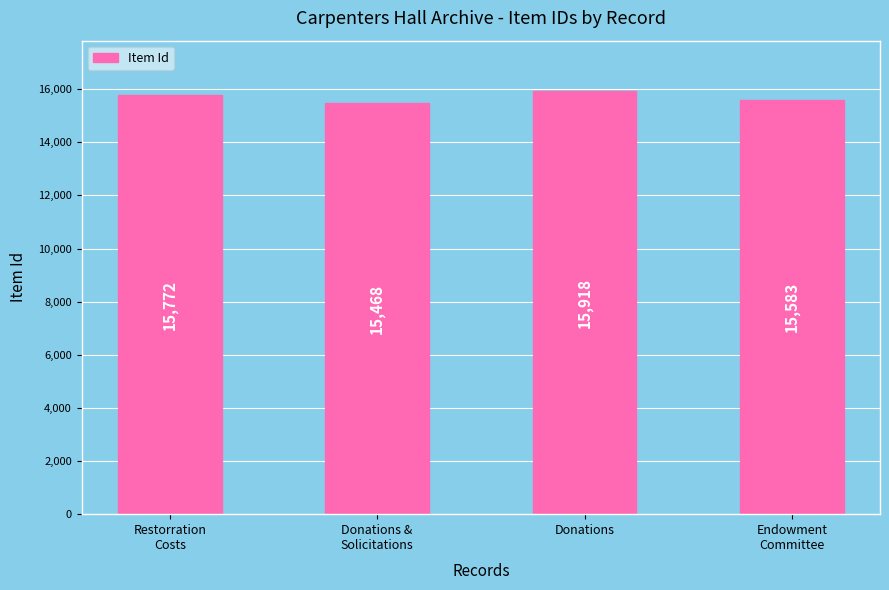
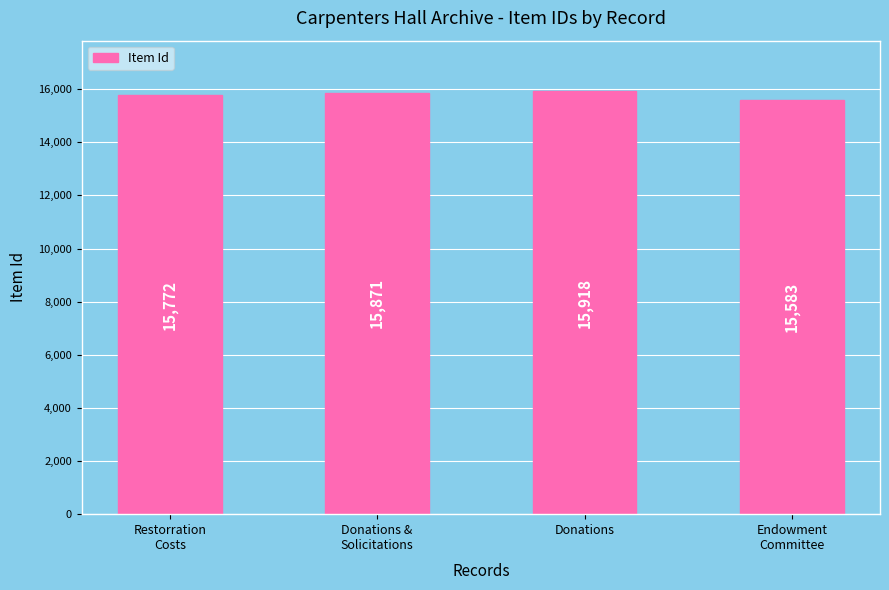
Donations & Solicitations: 15,468 -> 15,871
